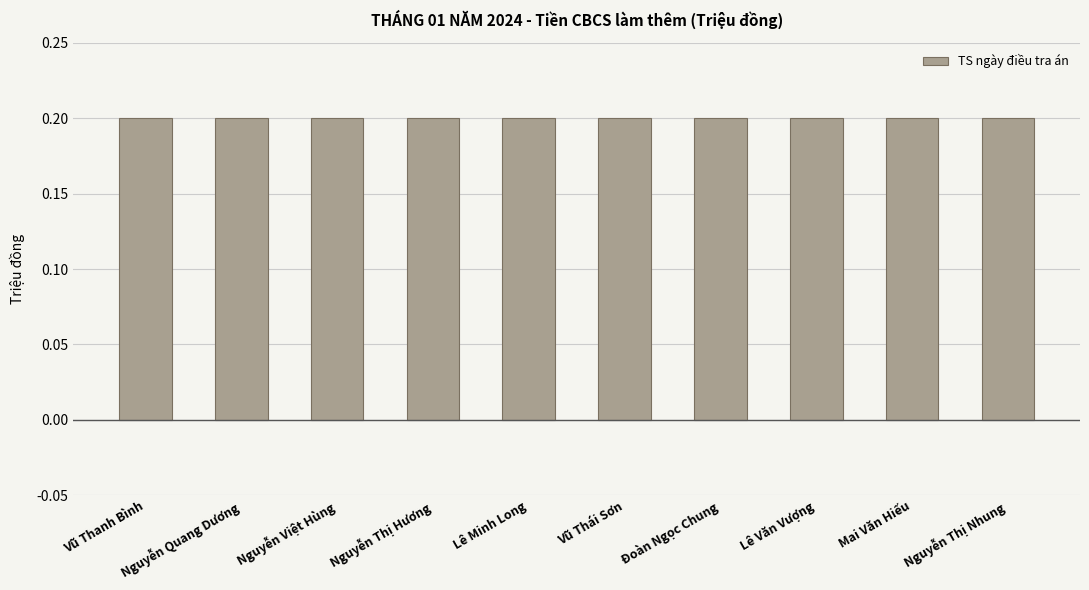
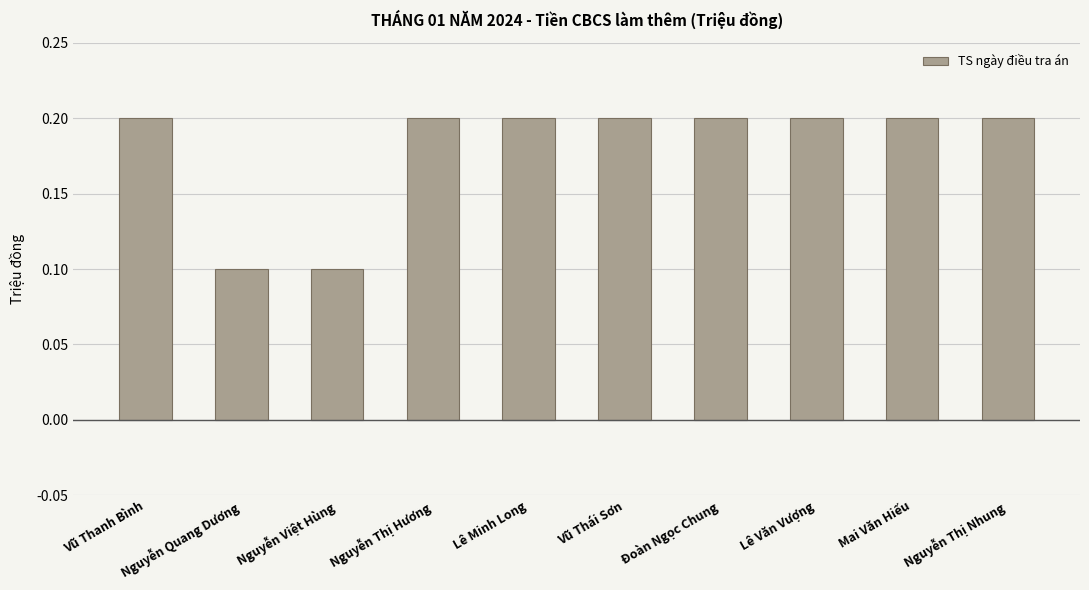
Nguyễn Quang Dương: 0.2 -> 0.1
Nguyễn Việt Hùng: 0.2 -> 0.1
